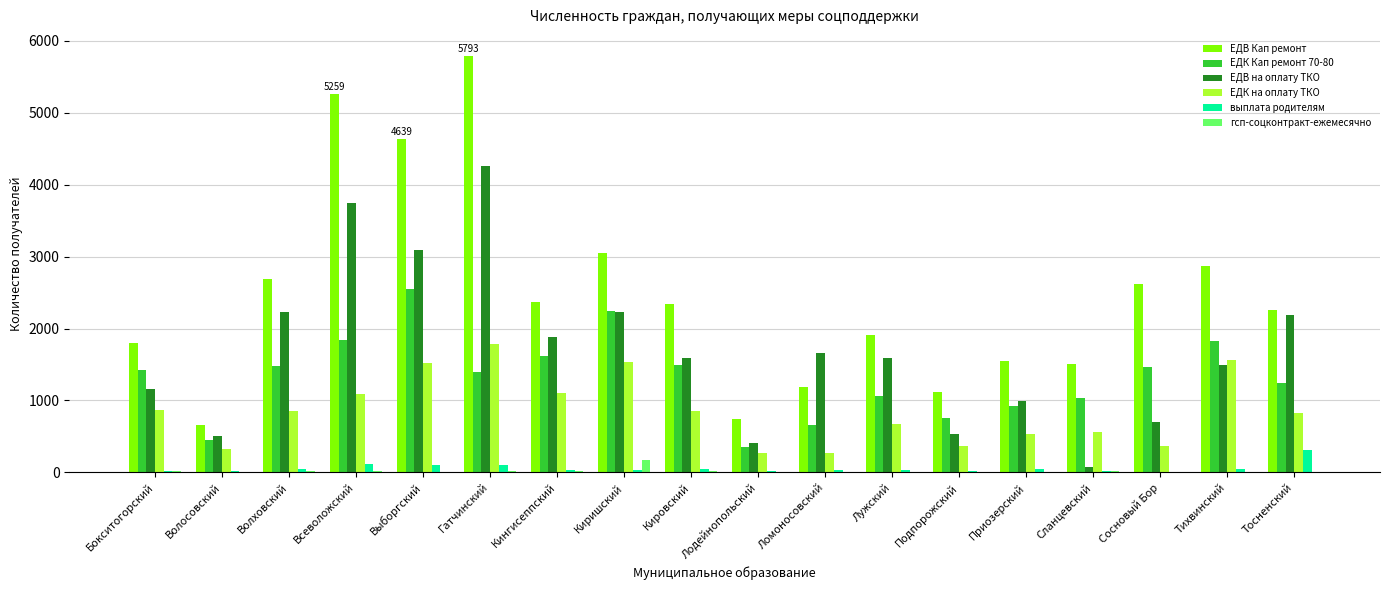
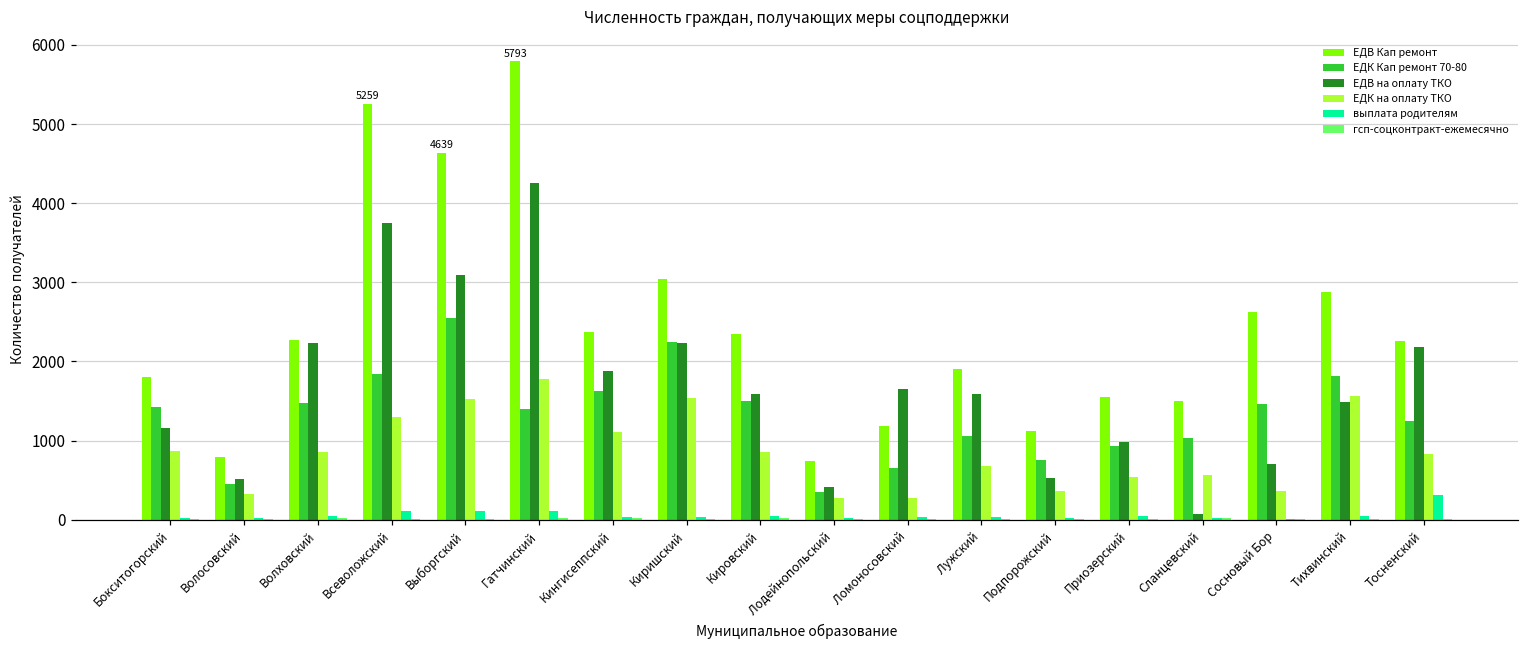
ЕДВ Кап ремонт, Волосовский: 700 -> 800
ЕДВ Кап ремонт, Волховский: 2700 -> 2300
ЕДК на оплату ТКО, Всеволожский: 1100 -> 1300
гсп-соцконтракт-ежемесячно, Киришский: 200 -> 0
